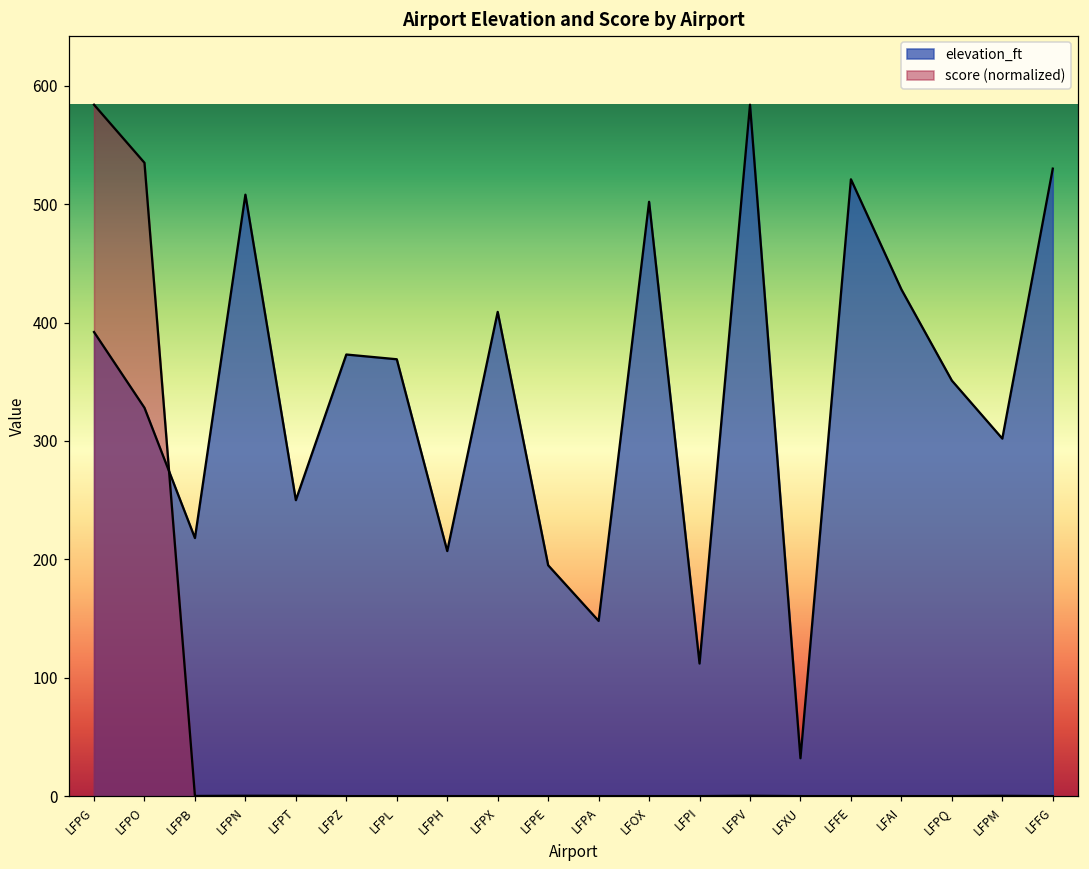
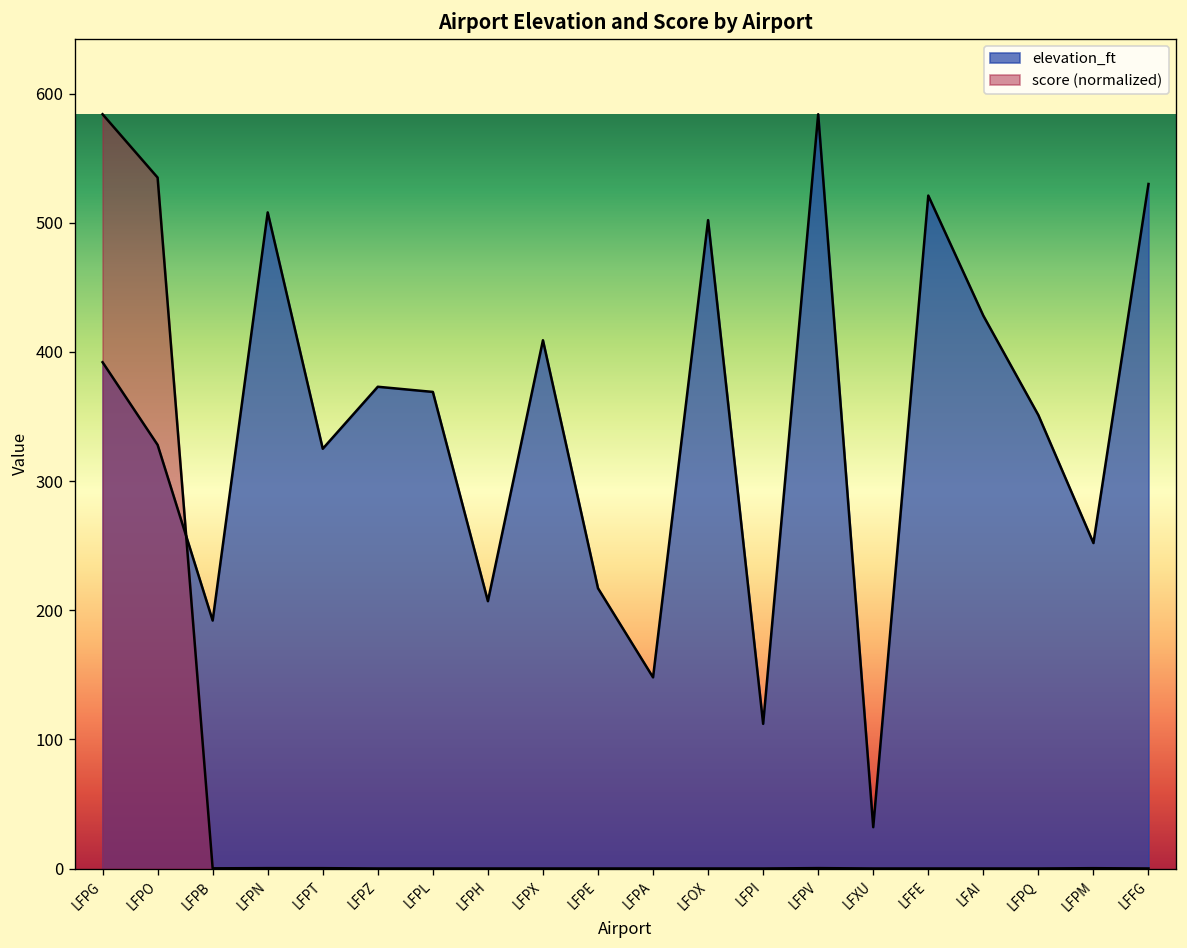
elevation_ft, LFPB: 218 -> 192
elevation_ft, LFPT: 250 -> 325
elevation_ft, LFPE: 195 -> 217
elevation_ft, LFPM: 302 -> 252
